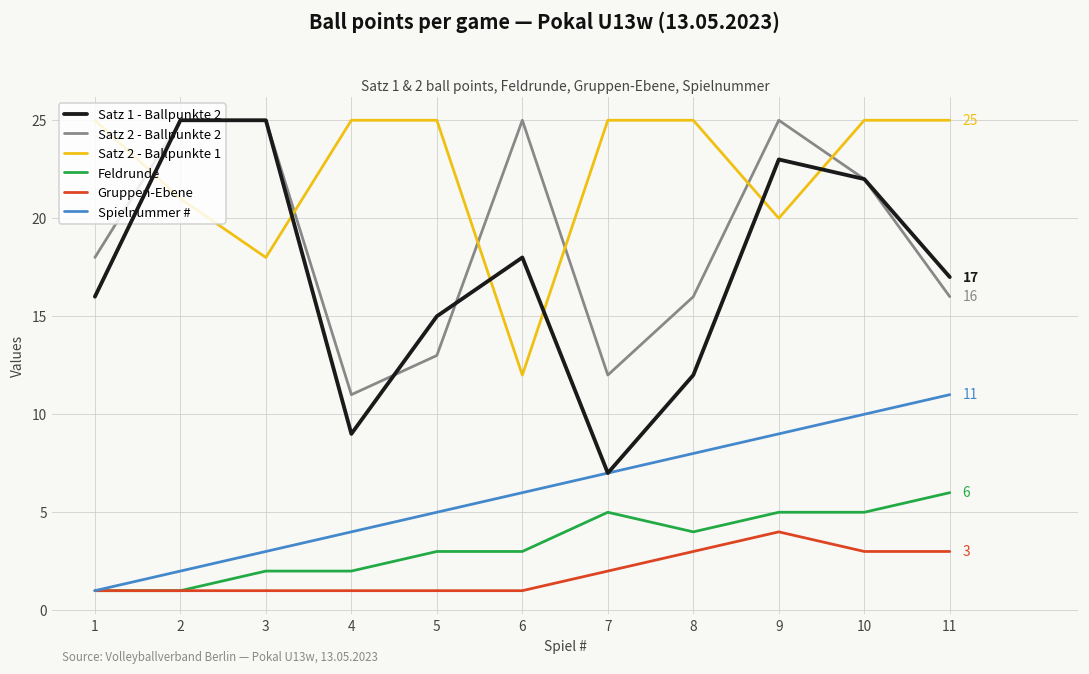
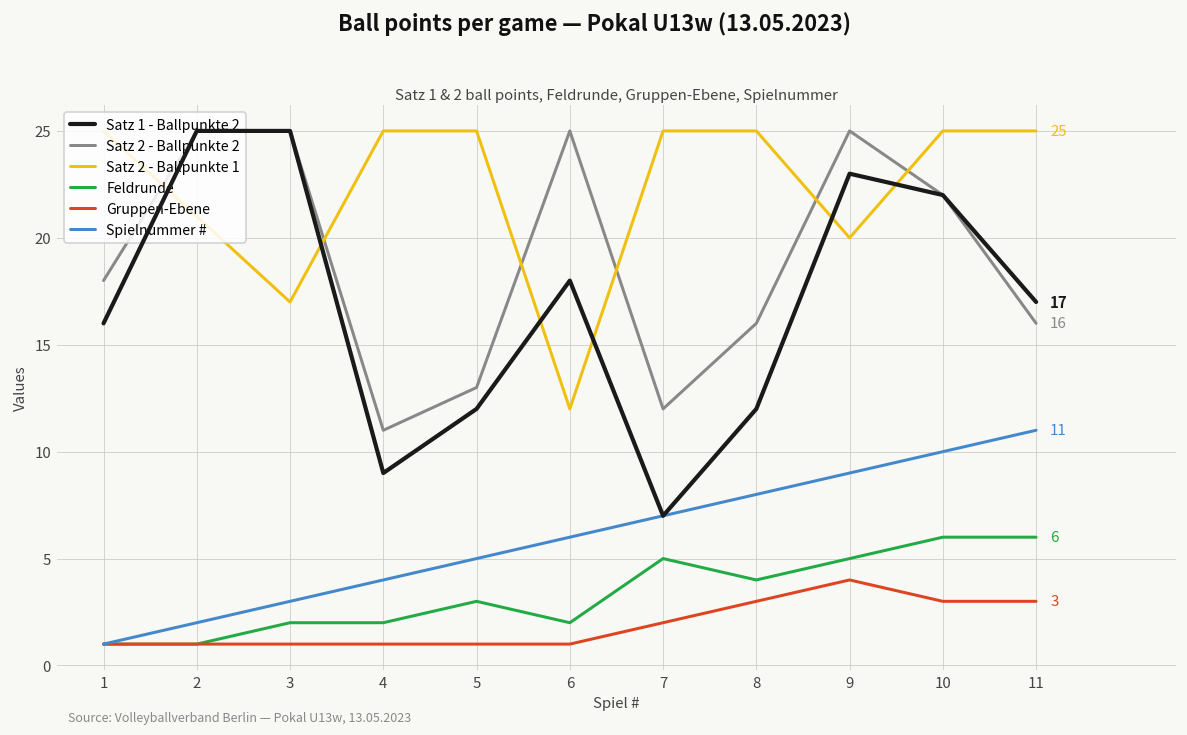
Satz 2 - Ballpunkte 1, 3: 18 -> 17
Satz 1 - Ballpunkte 2, 5: 15 -> 12
Feldrunde, 6: 3 -> 2
Feldrunde, 10: 5 -> 6
